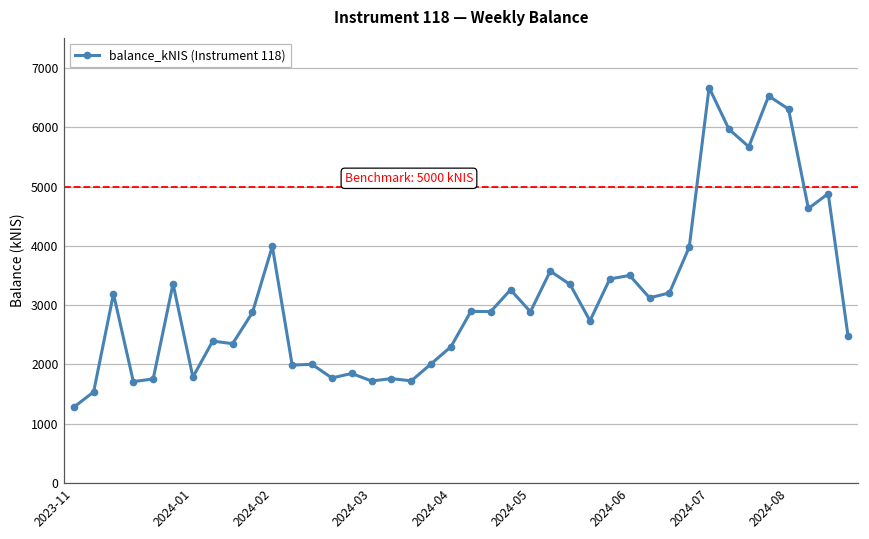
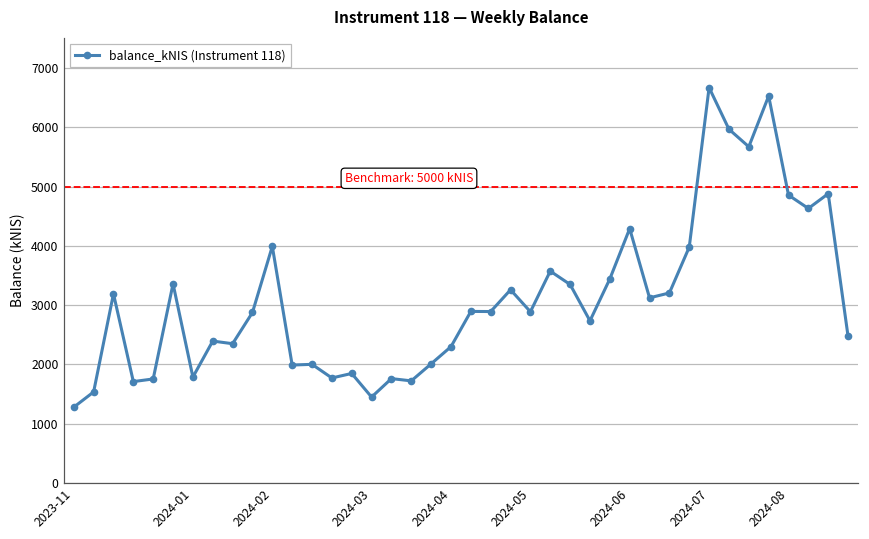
2024-03: 1700 -> 1400
2024-06: 3500 -> 4300
2024-08: 6300 -> 4900
